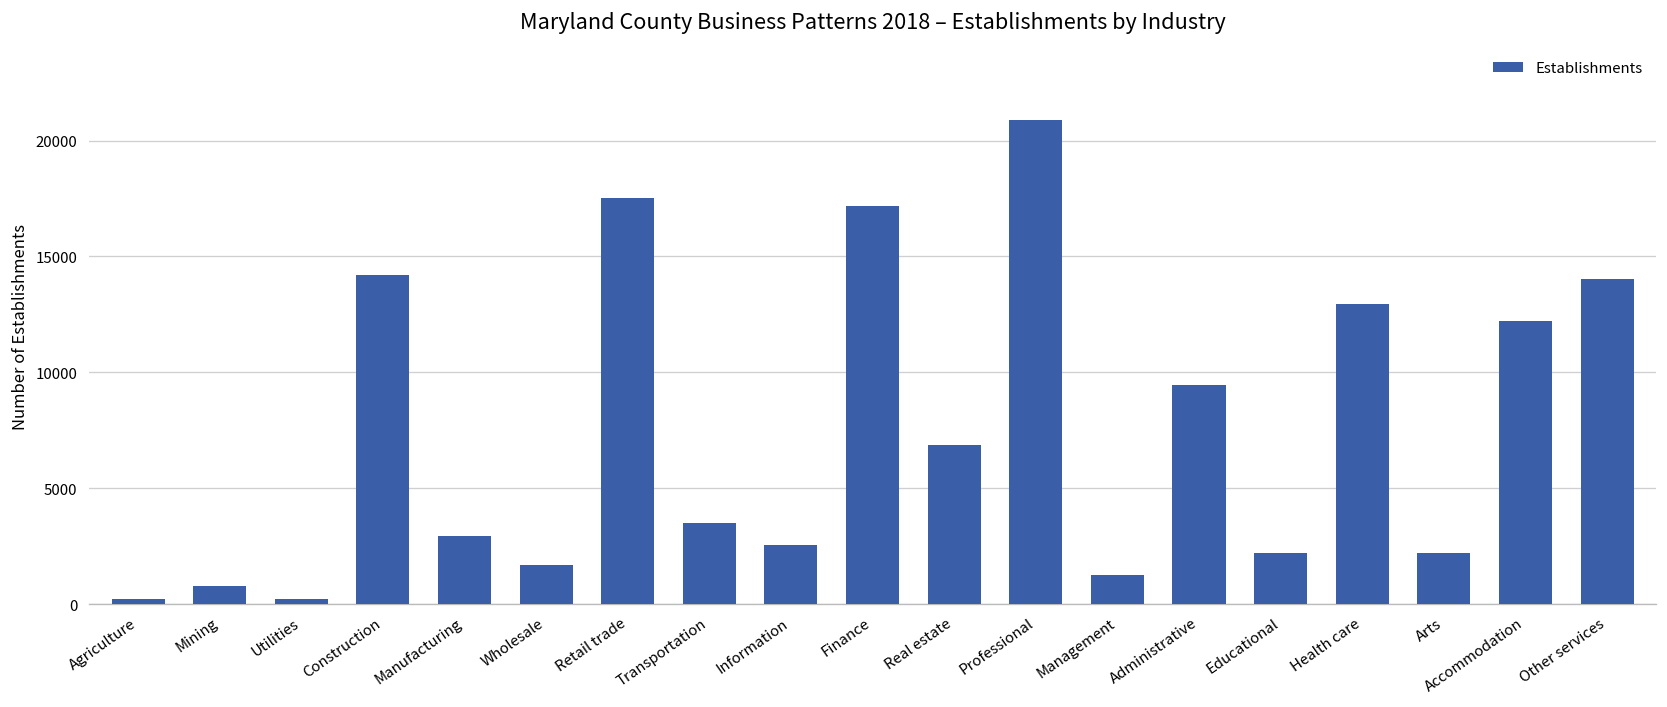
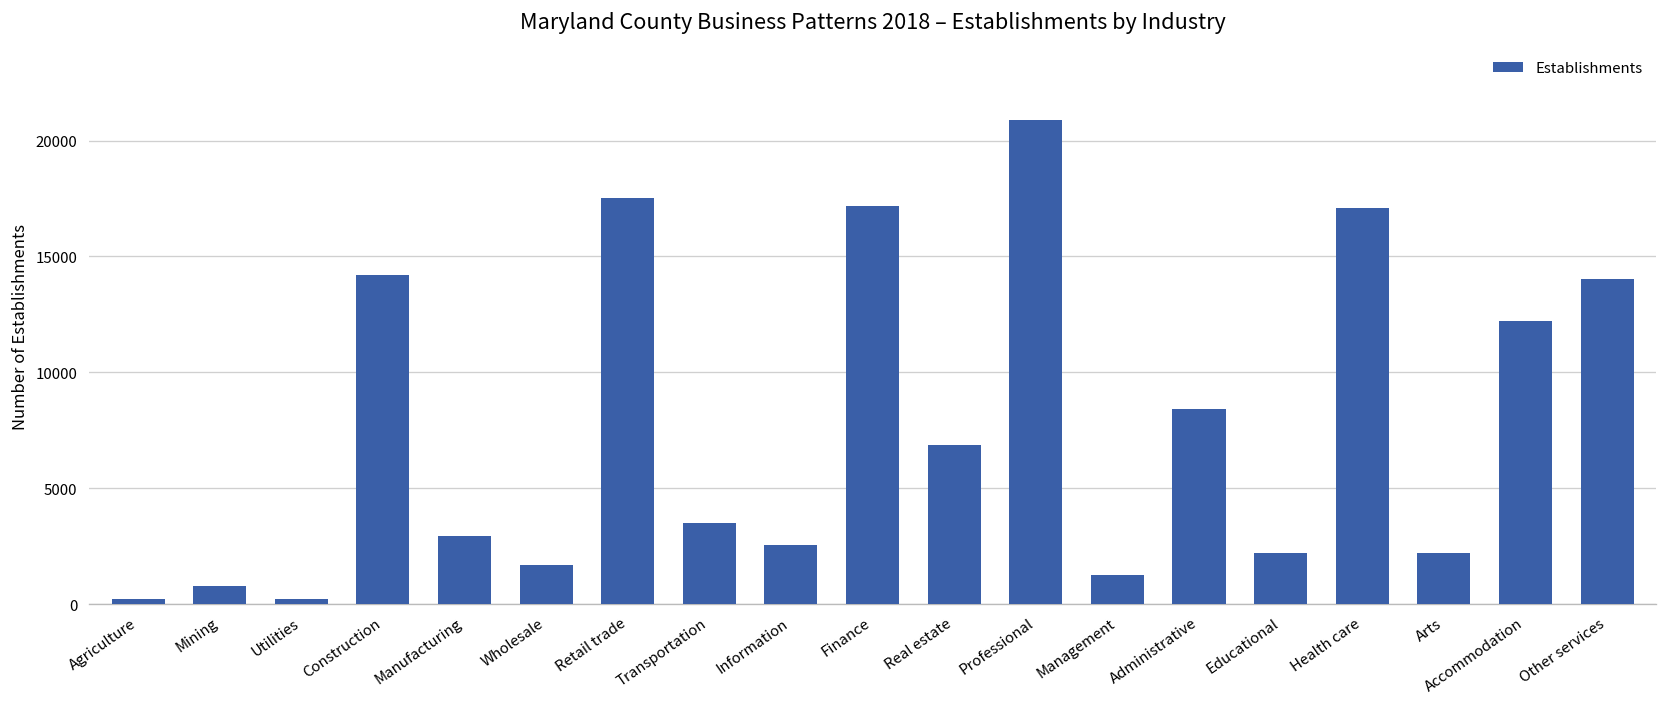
Administrative: 9500 -> 8400
Health care: 13000 -> 17100
